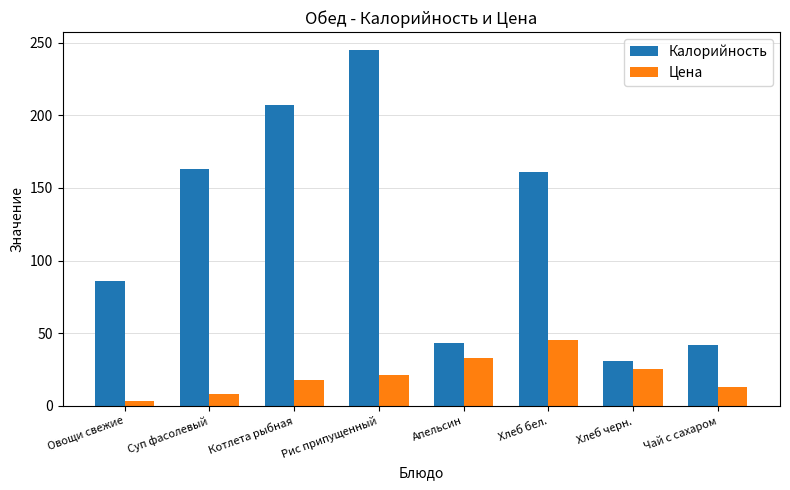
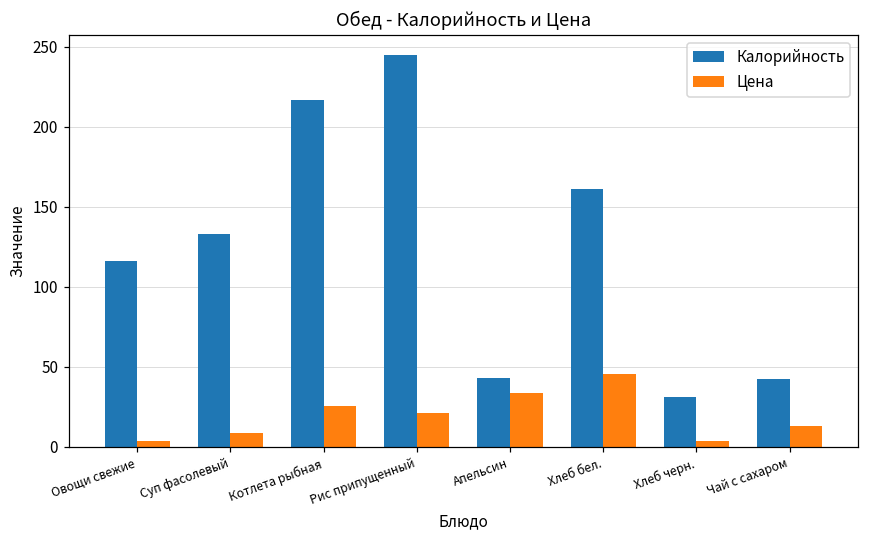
Калорийность, Овощи свежие: 86 -> 116
Калорийность, Суп фасолевый: 163 -> 133
Калорийность, Котлета рыбная: 207 -> 217
Цена, Котлета рыбная: 18 -> 26
Цена, Хлеб черн.: 26 -> 3
